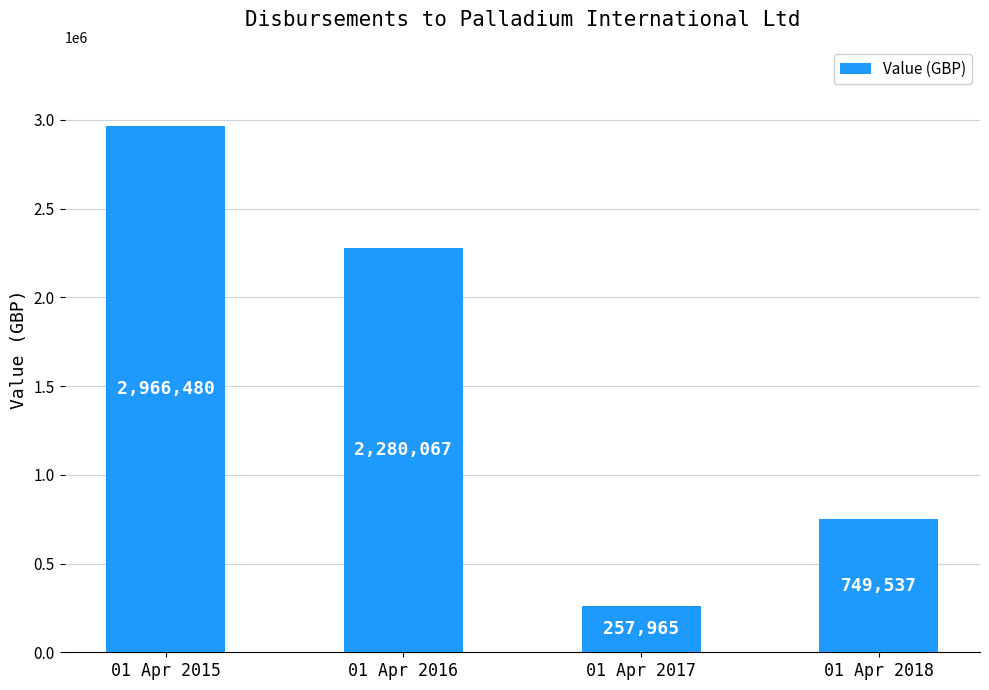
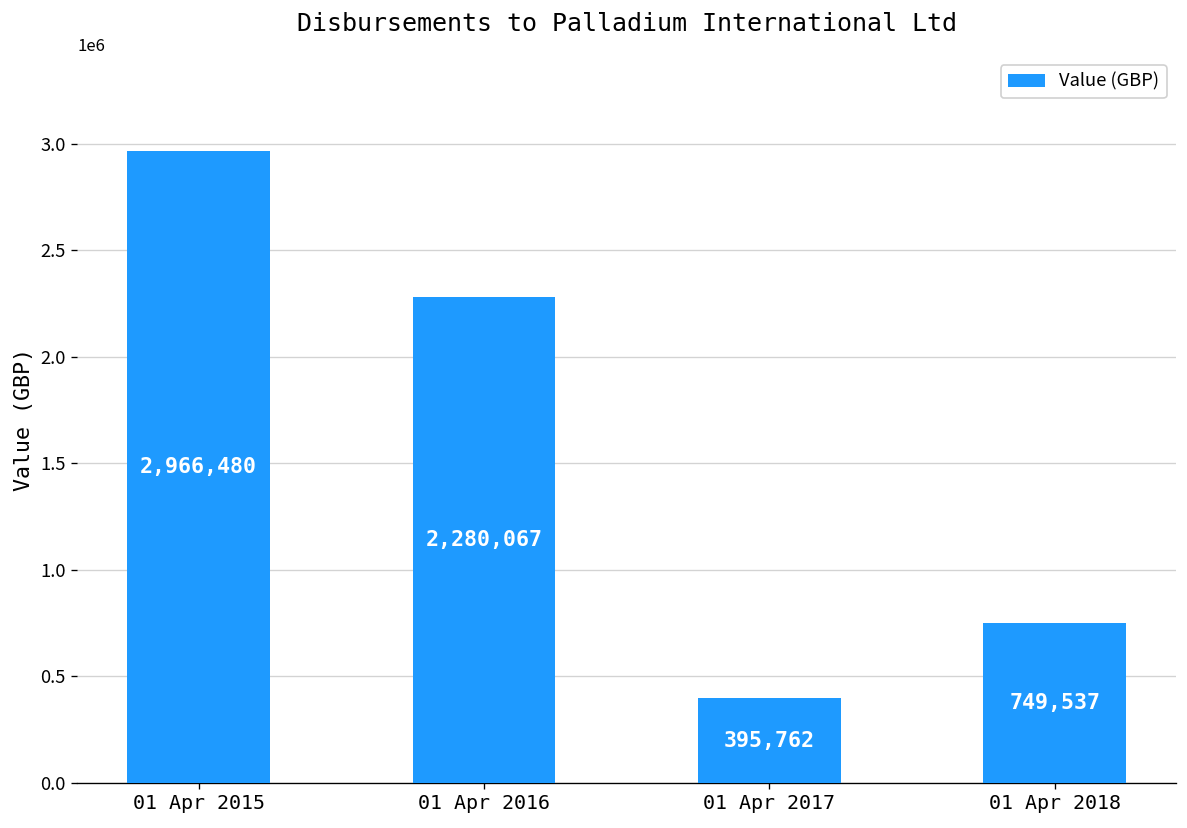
01 Apr 2017: 257,965 -> 395,762
